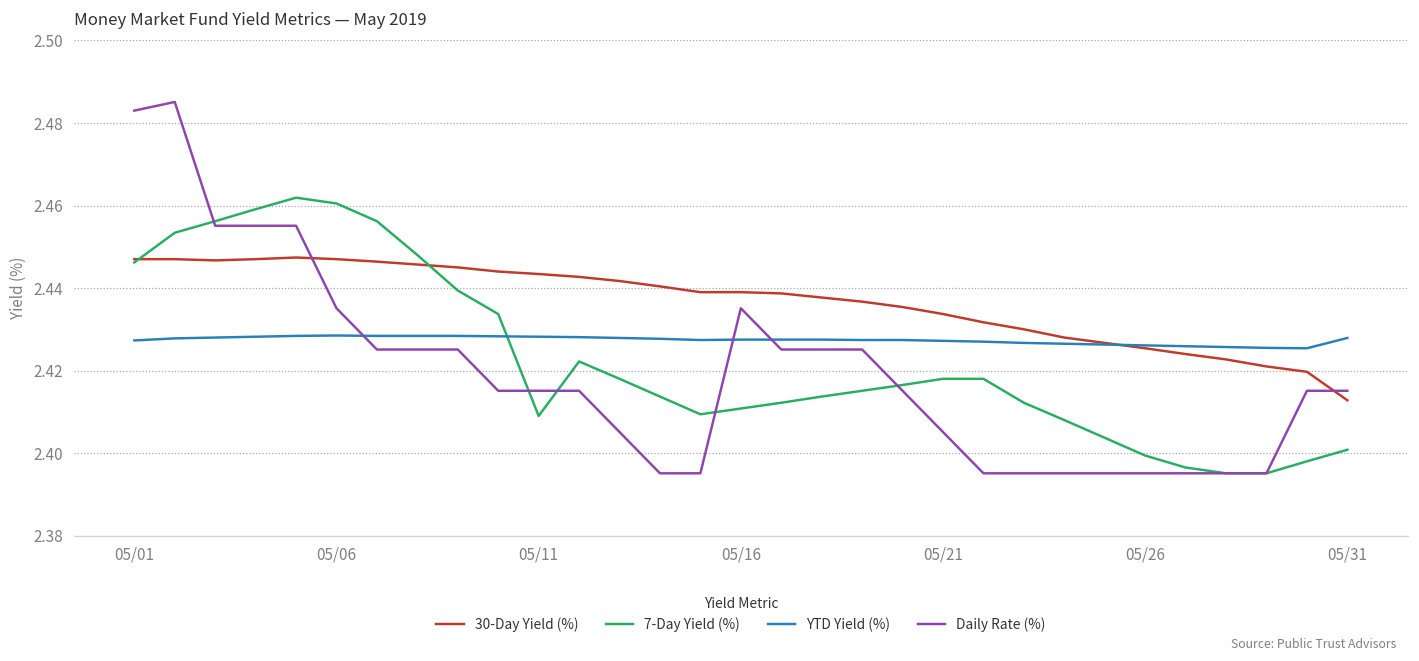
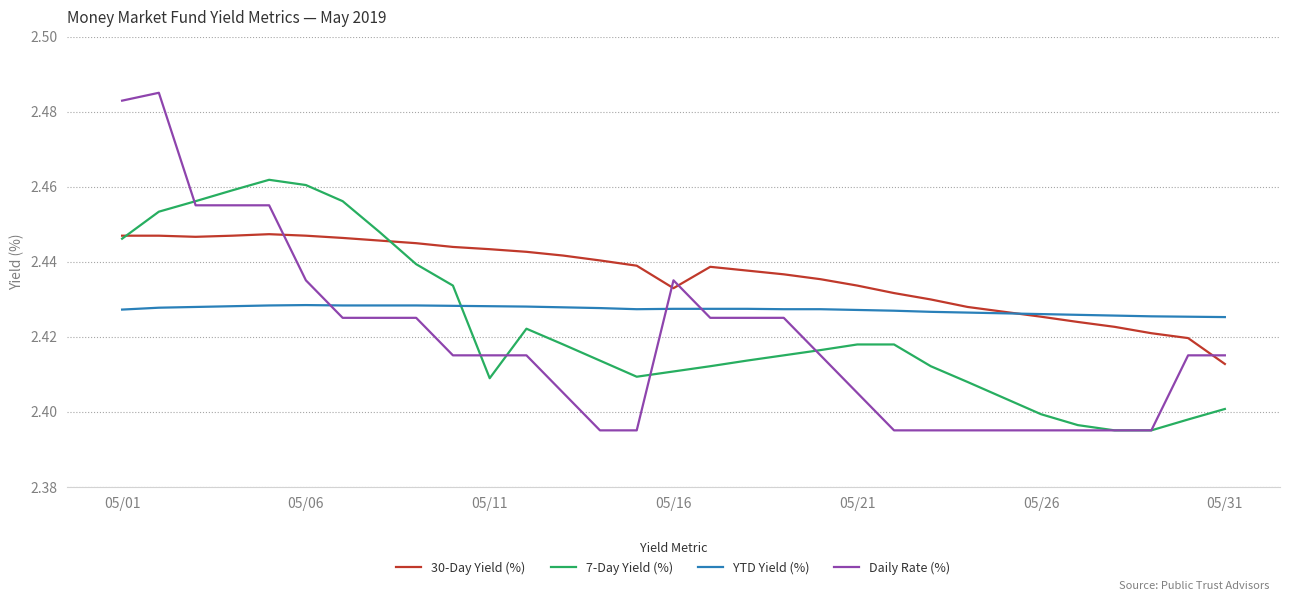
30-Day Yield (%), 05/16: 2.439 -> 2.433
YTD Yield (%), 05/31: 2.428 -> 2.425
